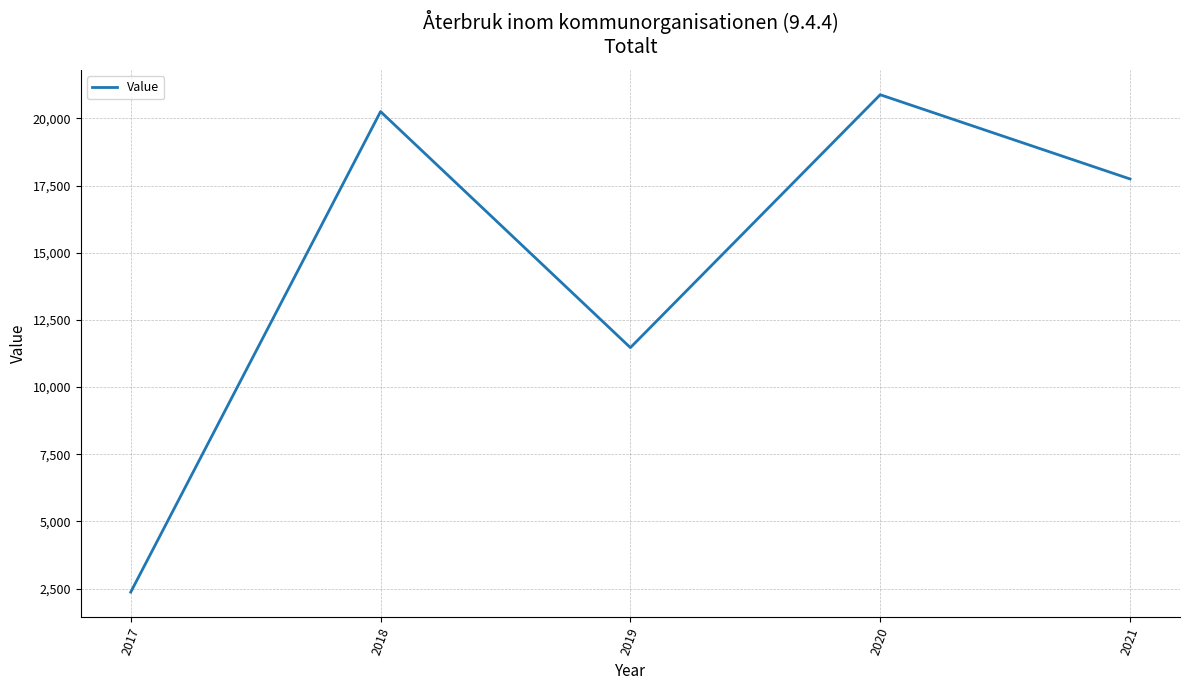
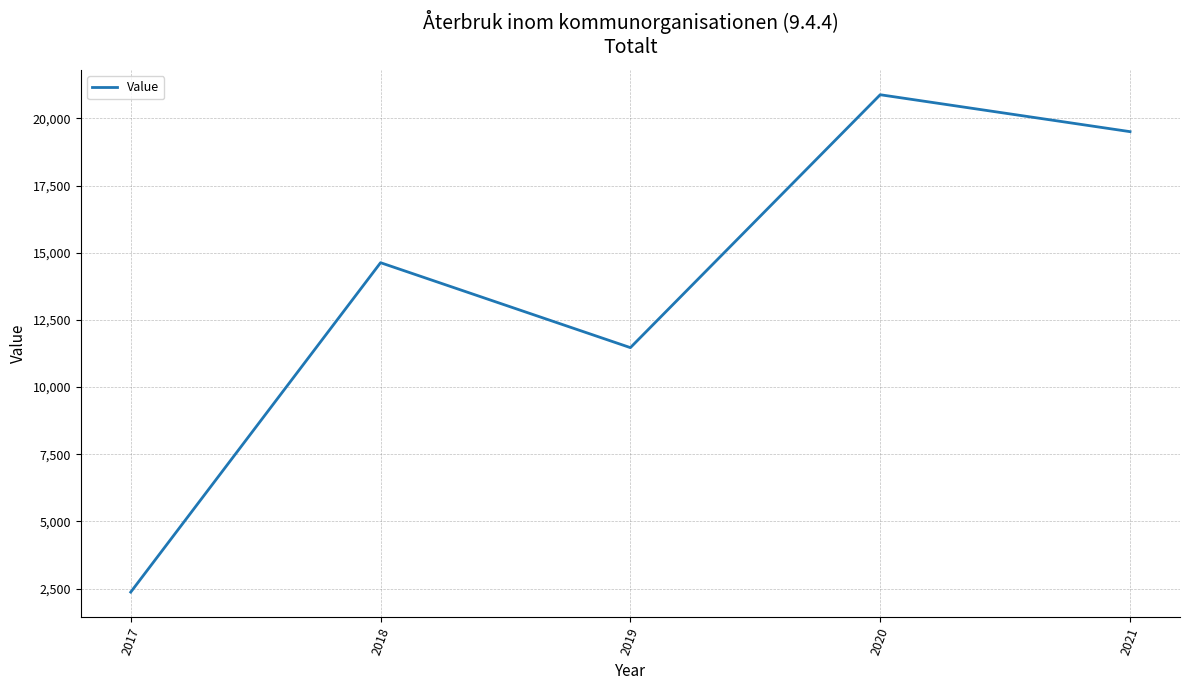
2018: 20,300 -> 14,600
2021: 17,700 -> 19,500
